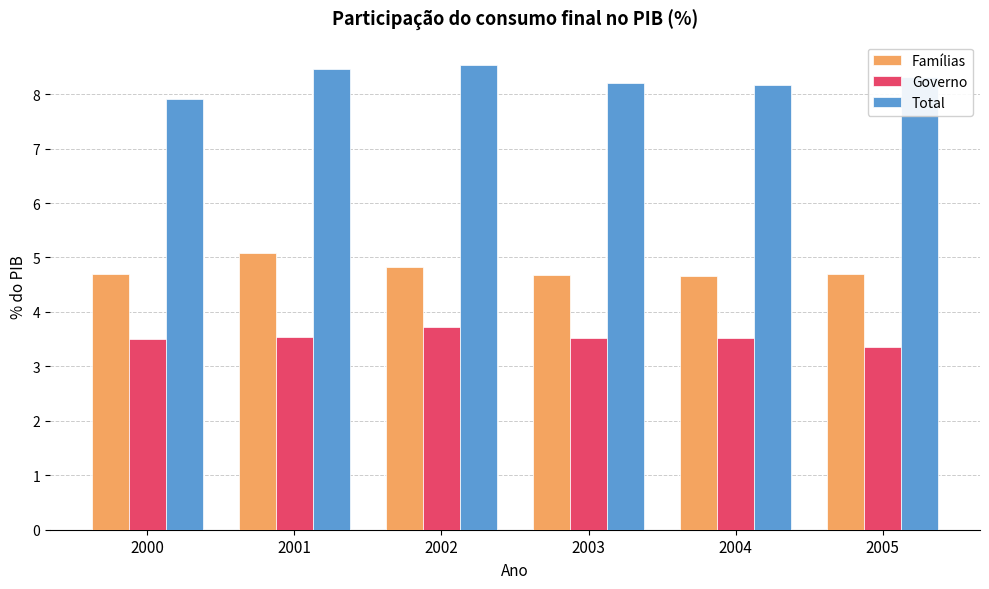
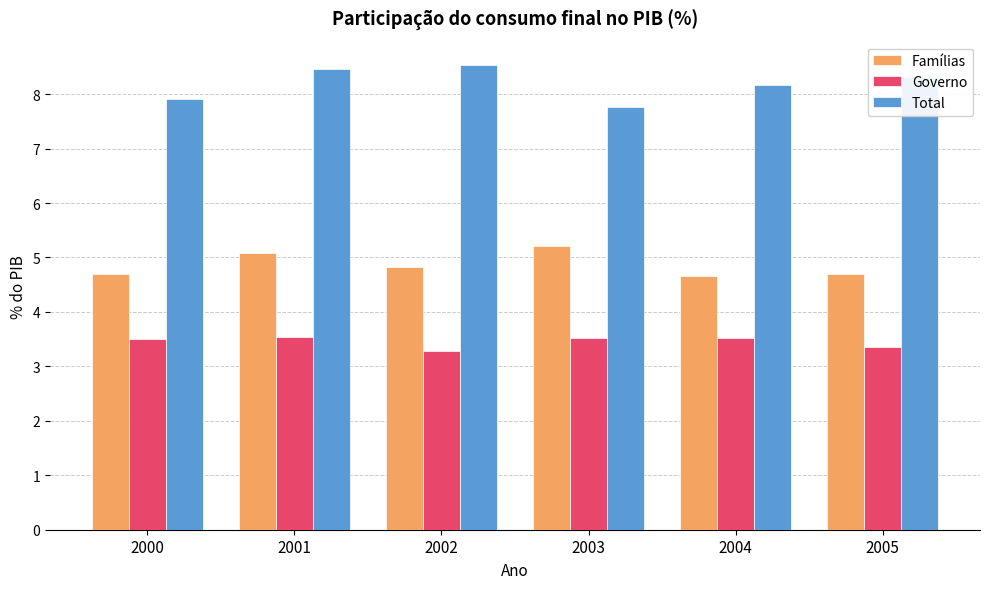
Governo, 2002: 3.7 -> 3.3
Famílias, 2003: 4.7 -> 5.2
Total, 2003: 8.2 -> 7.8
